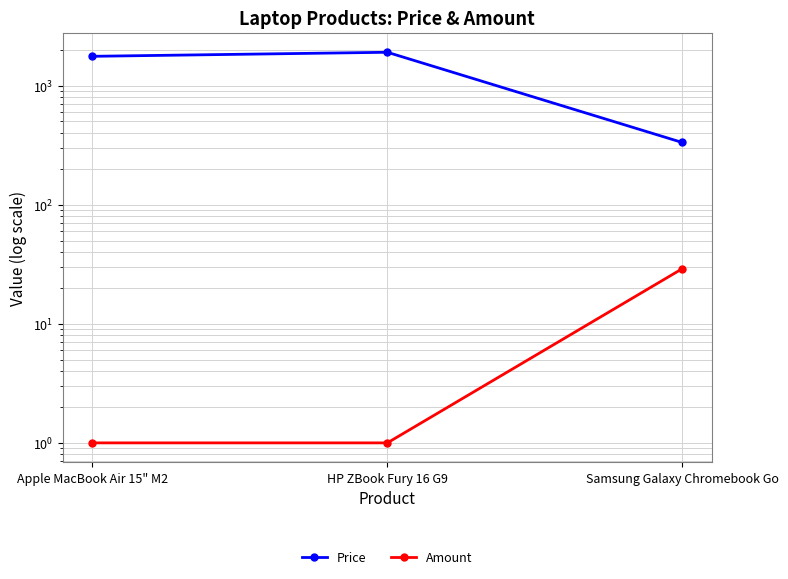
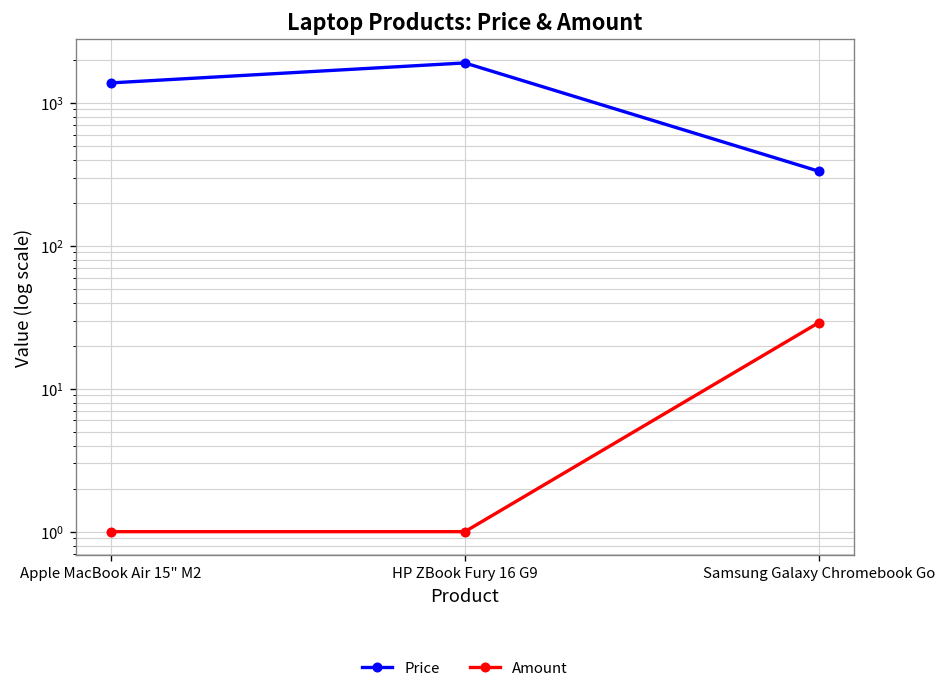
Price, Apple MacBook Air 15" M2: 1800 -> 1400
